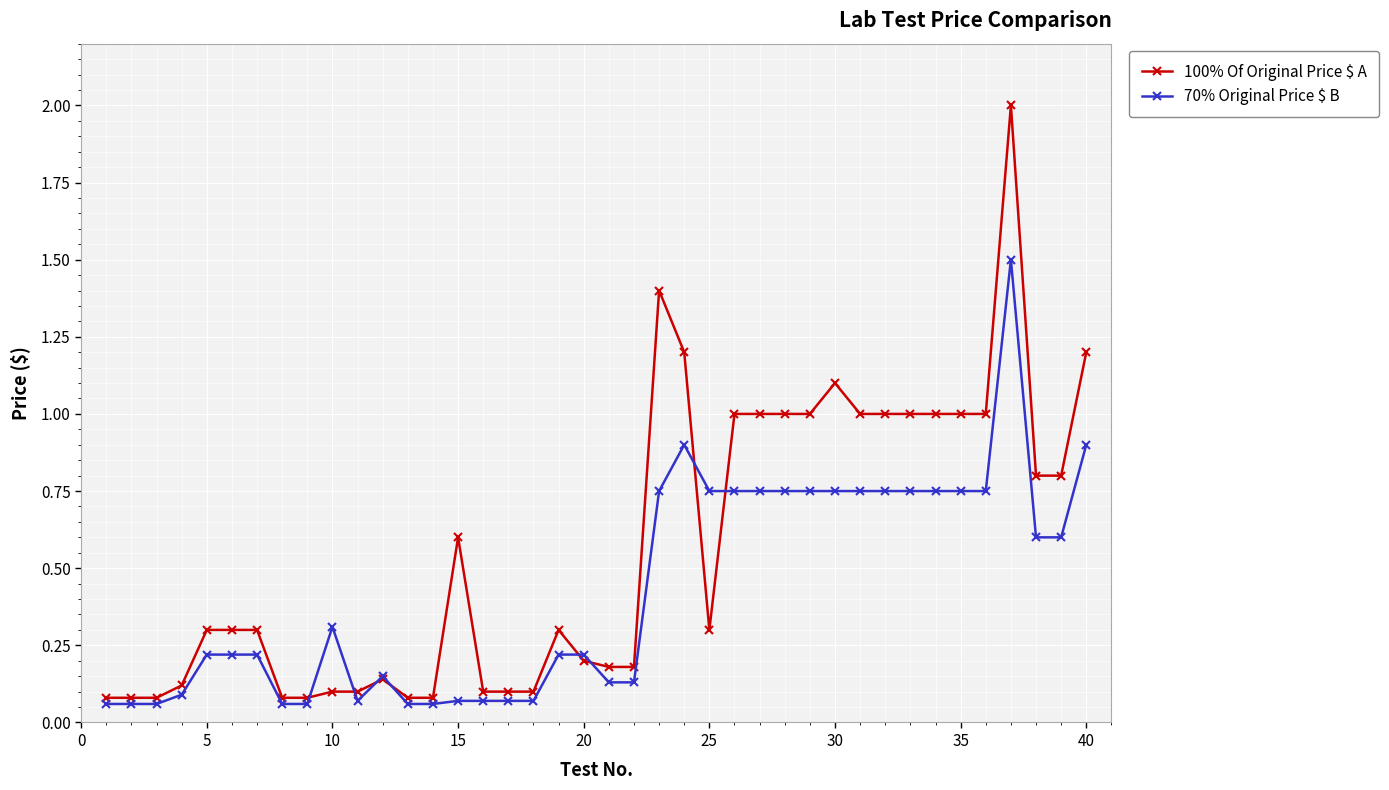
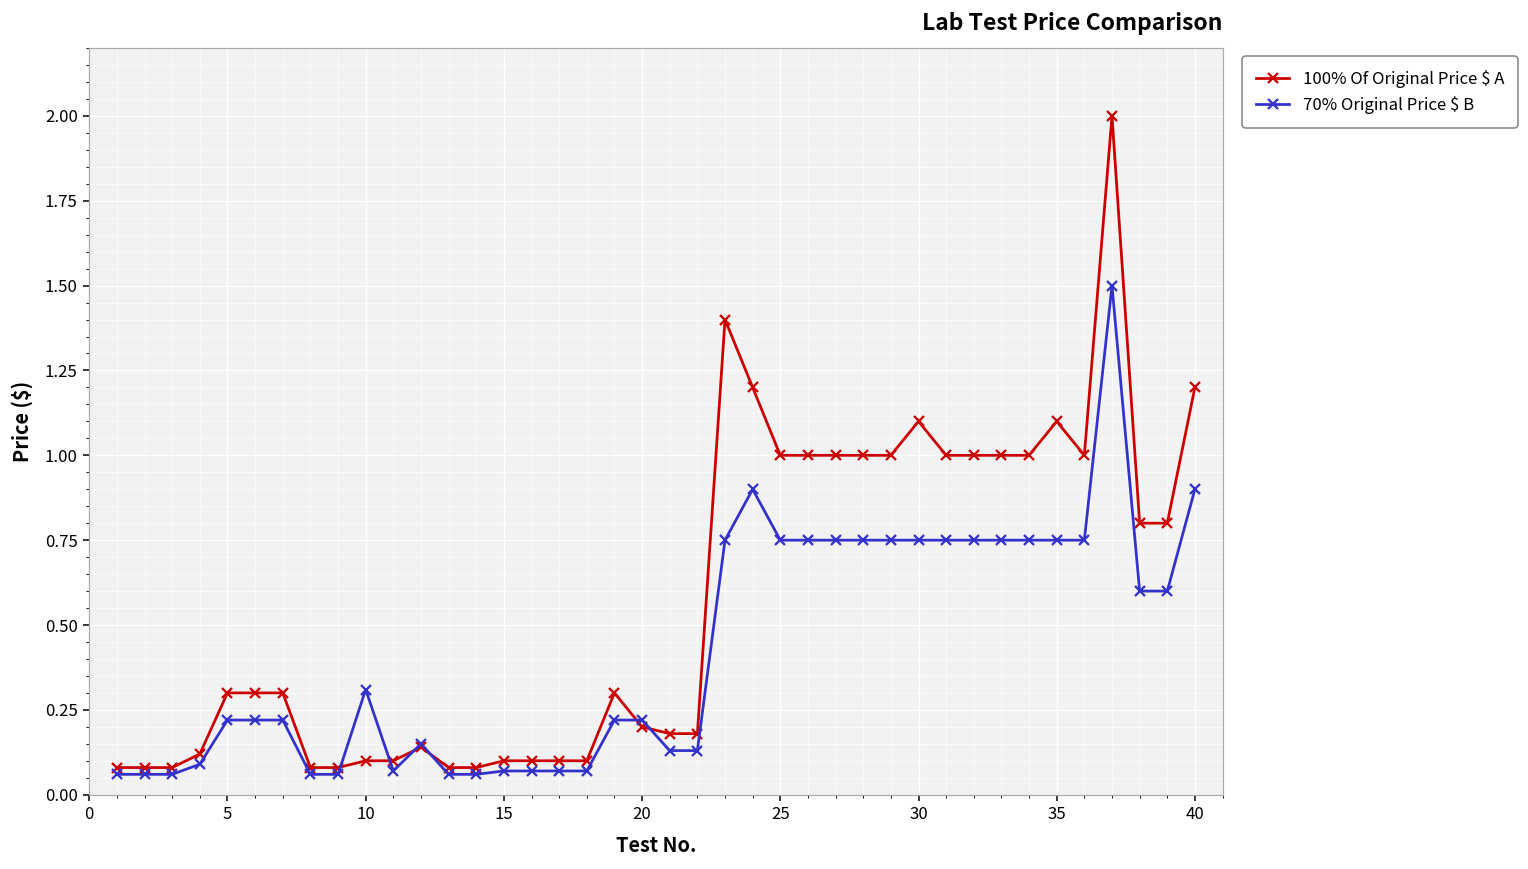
100% Of Original Price $ A, 15: 0.6 -> 0.1
100% Of Original Price $ A, 25: 0.3 -> 1.0
100% Of Original Price $ A, 35: 1.0 -> 1.1
